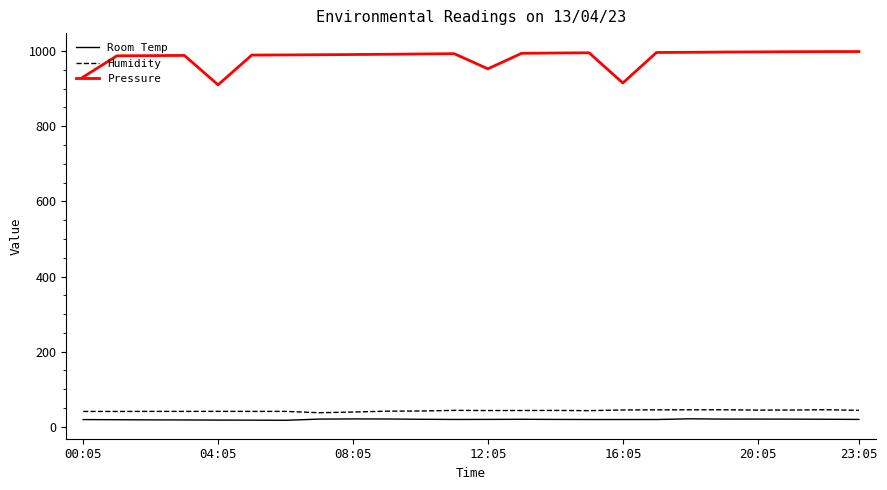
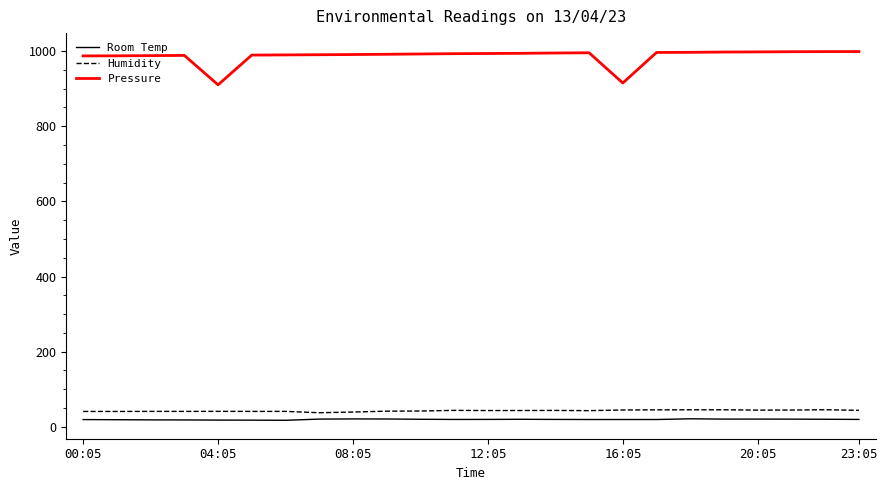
Pressure, 00:05: 930 -> 990
Pressure, 12:05: 950 -> 990
